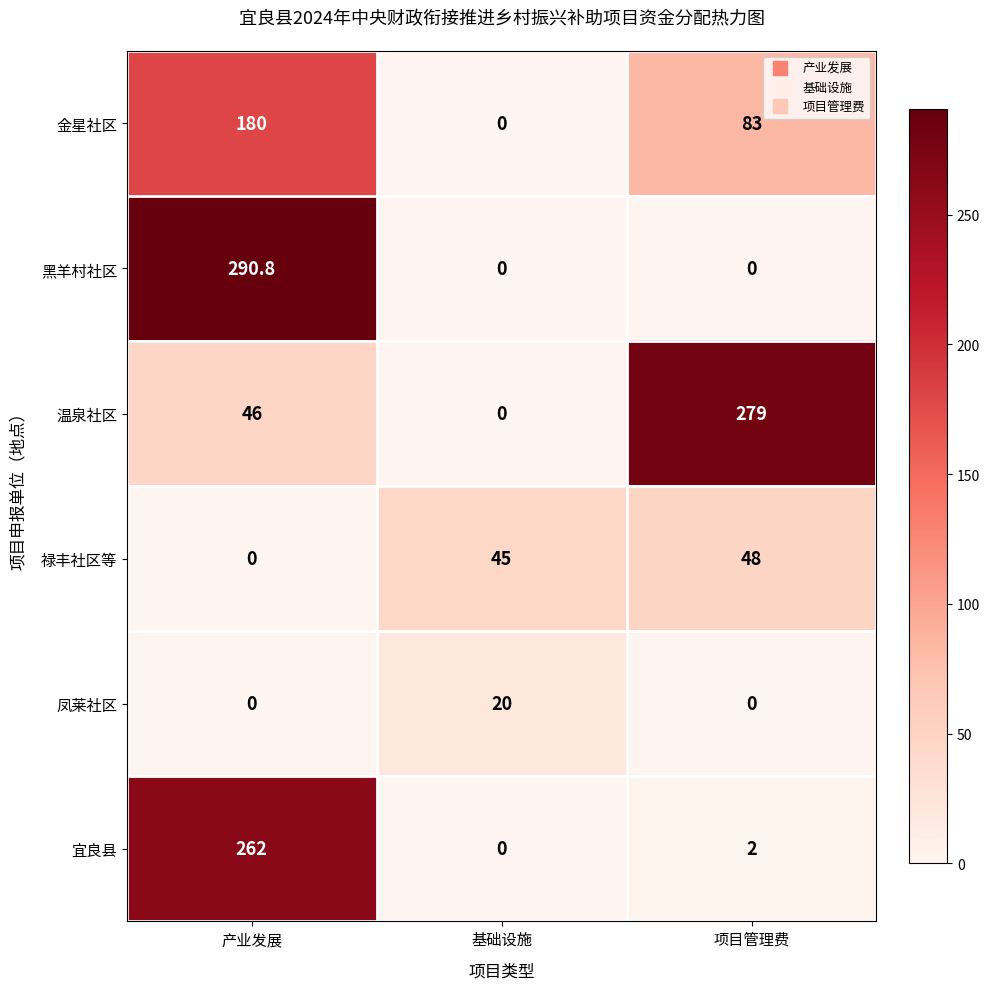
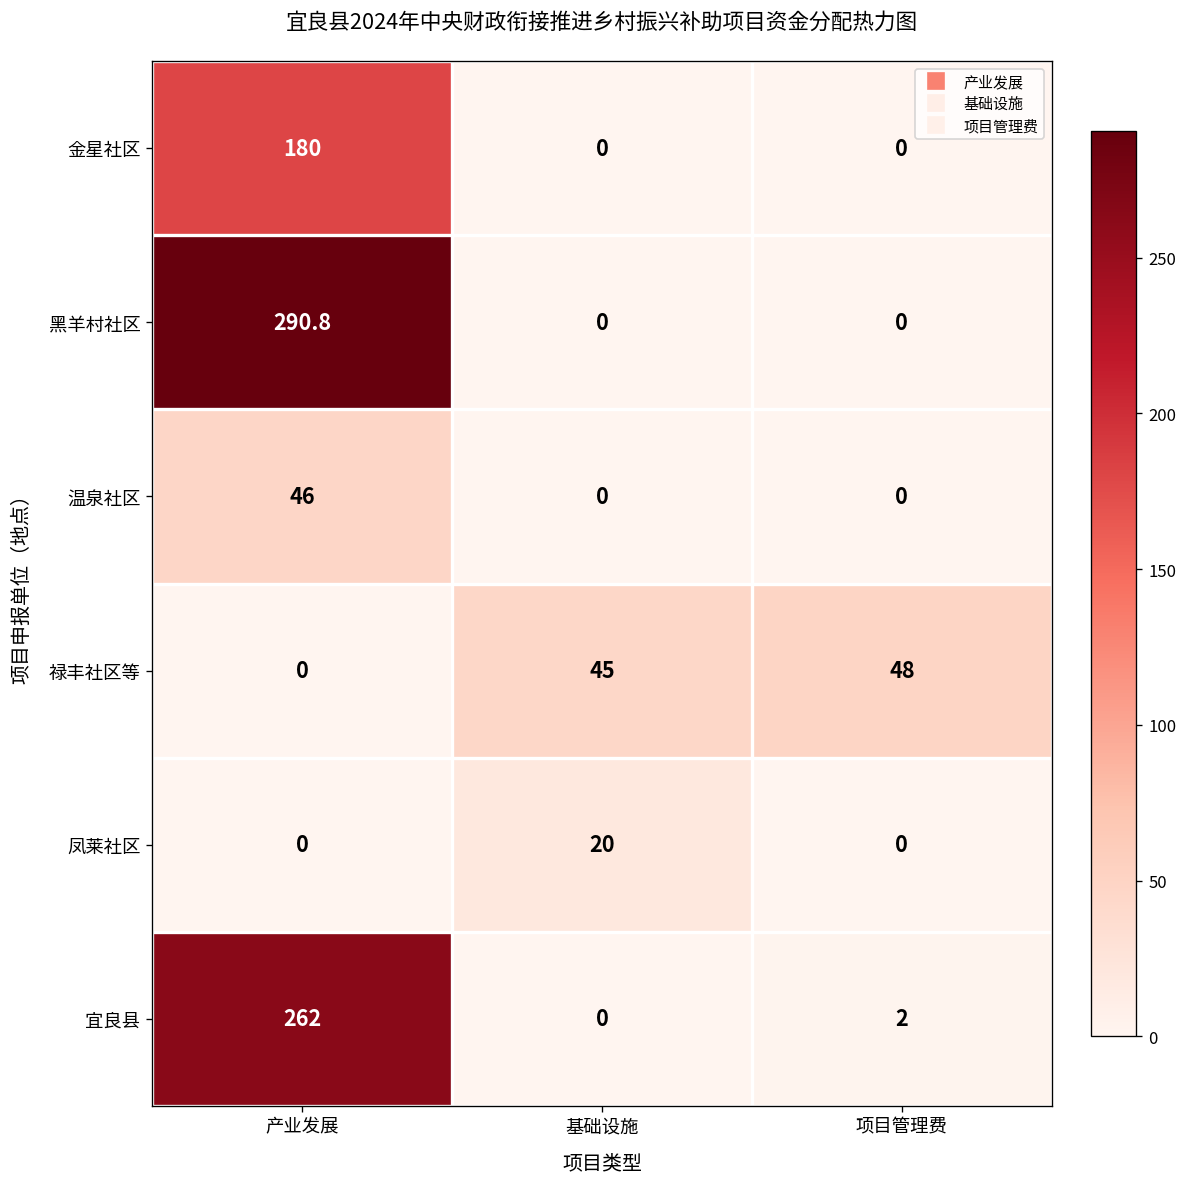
金星社区, 项目管理费: 83 -> 0
温泉社区, 项目管理费: 279 -> 0
